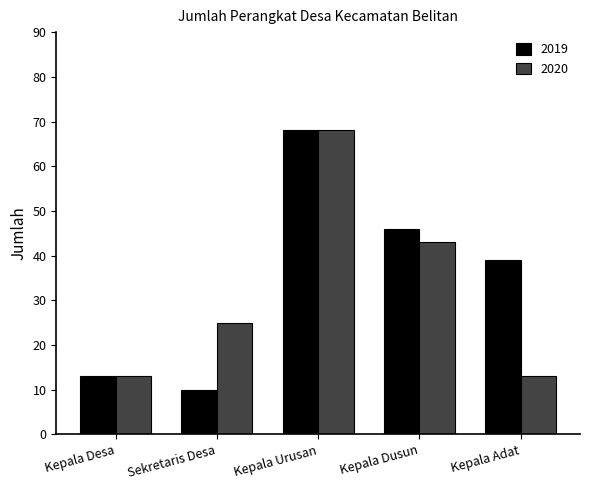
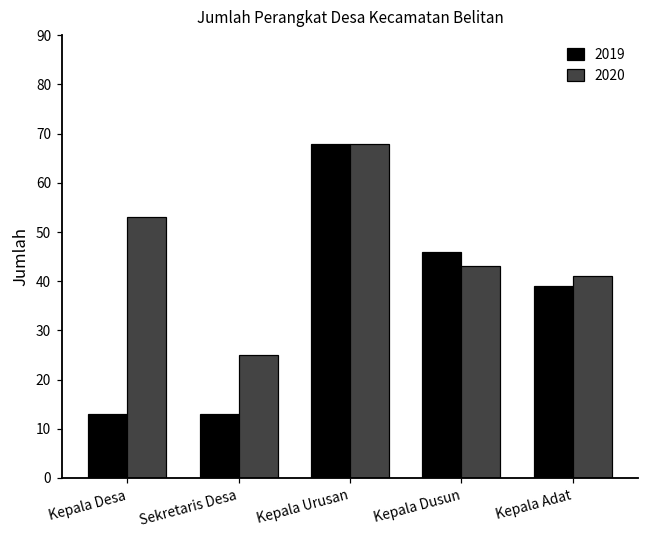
2020, Kepala Desa: 13 -> 53
2019, Sekretaris Desa: 10 -> 13
2020, Kepala Adat: 13 -> 41
